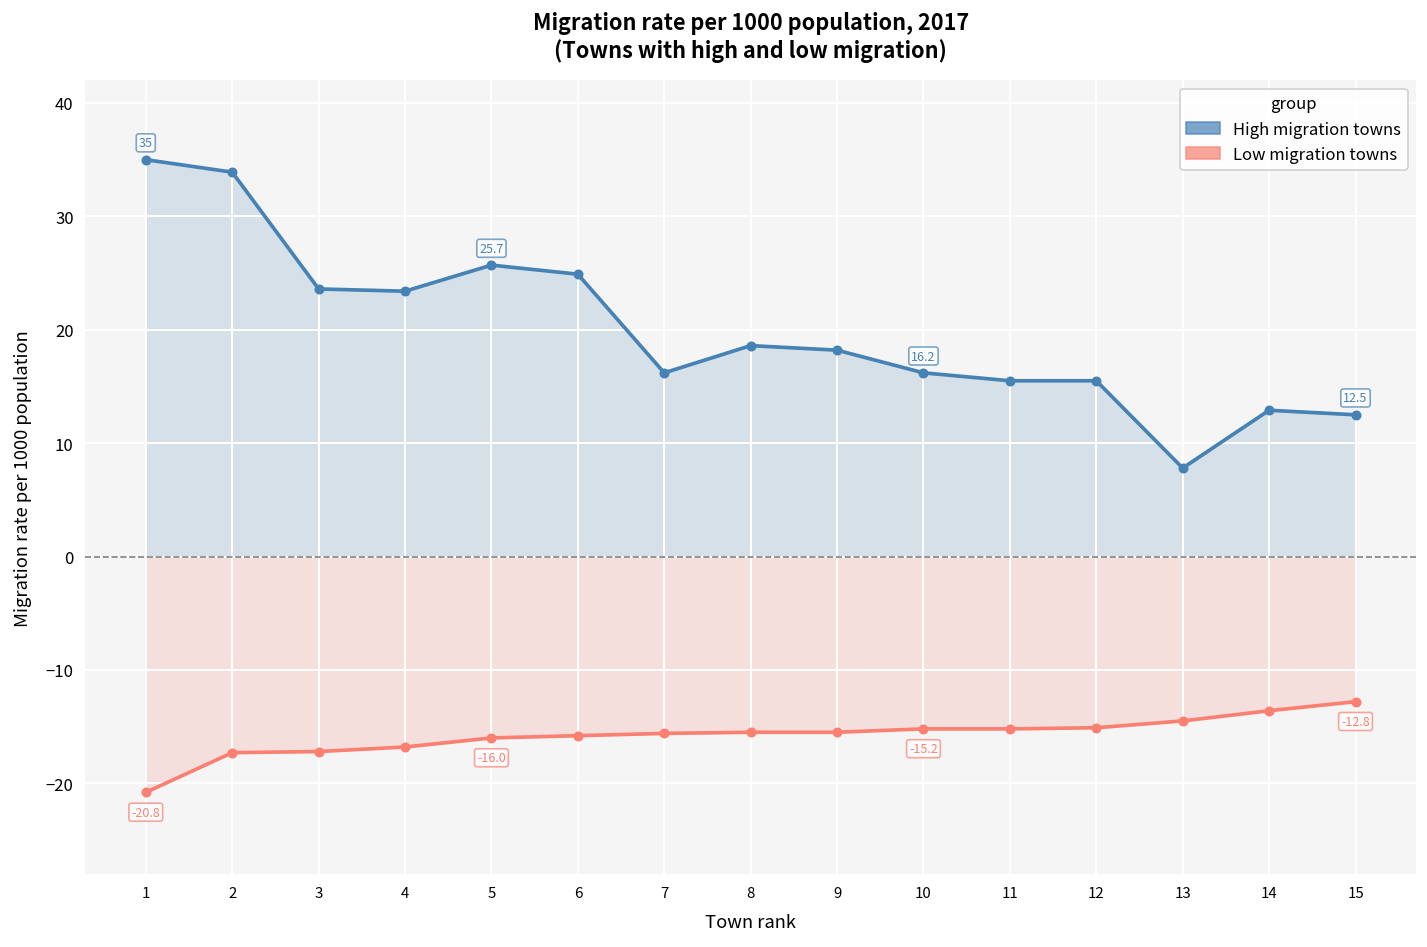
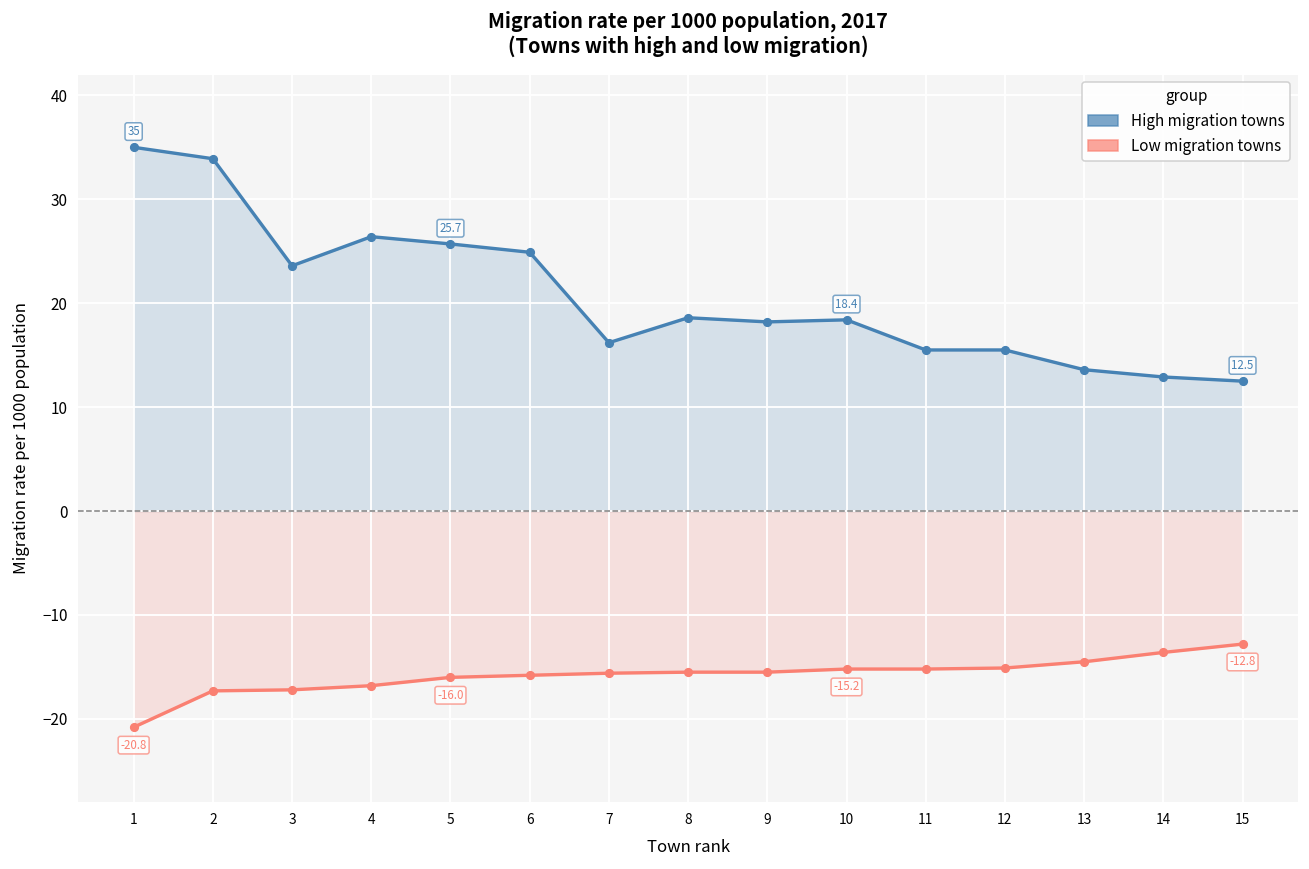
High migration towns, 4: 23 -> 26
High migration towns, 10: 16.2 -> 18.4
High migration towns, 13: 8 -> 14
